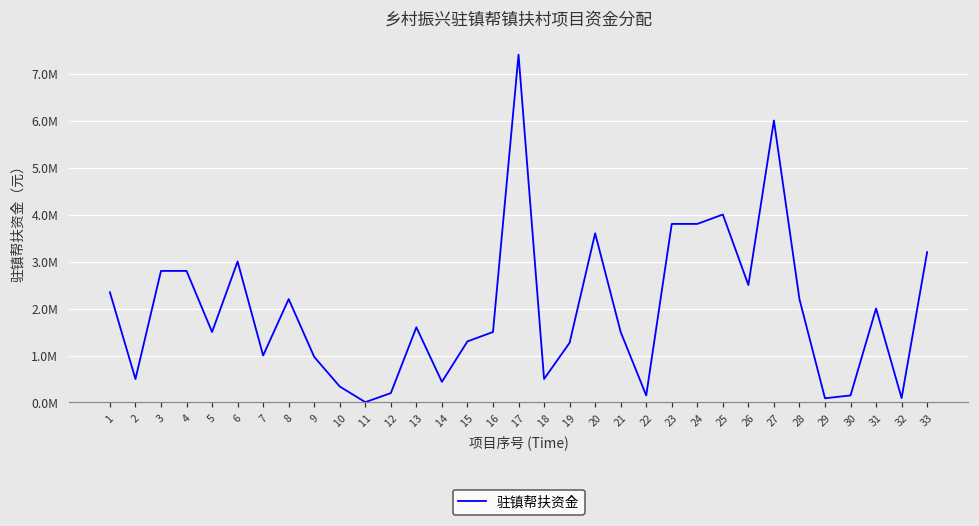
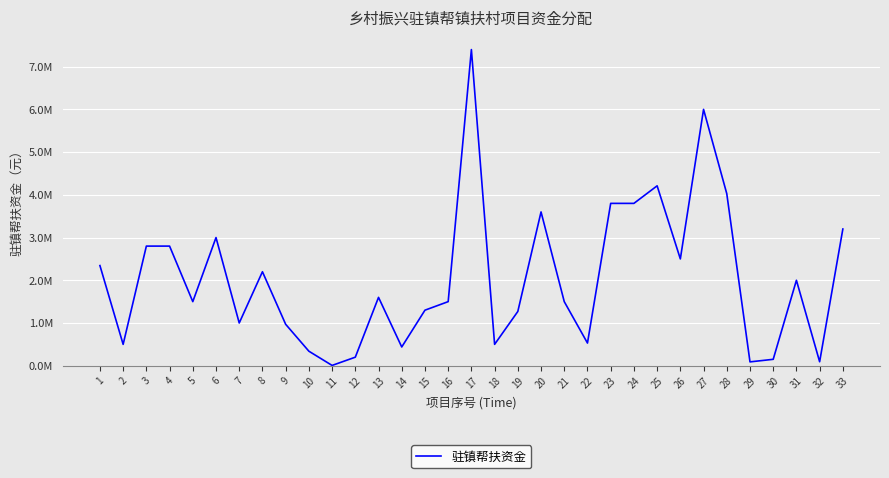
22: 200000 -> 500000
25: 4000000 -> 4200000
28: 2200000 -> 4000000
